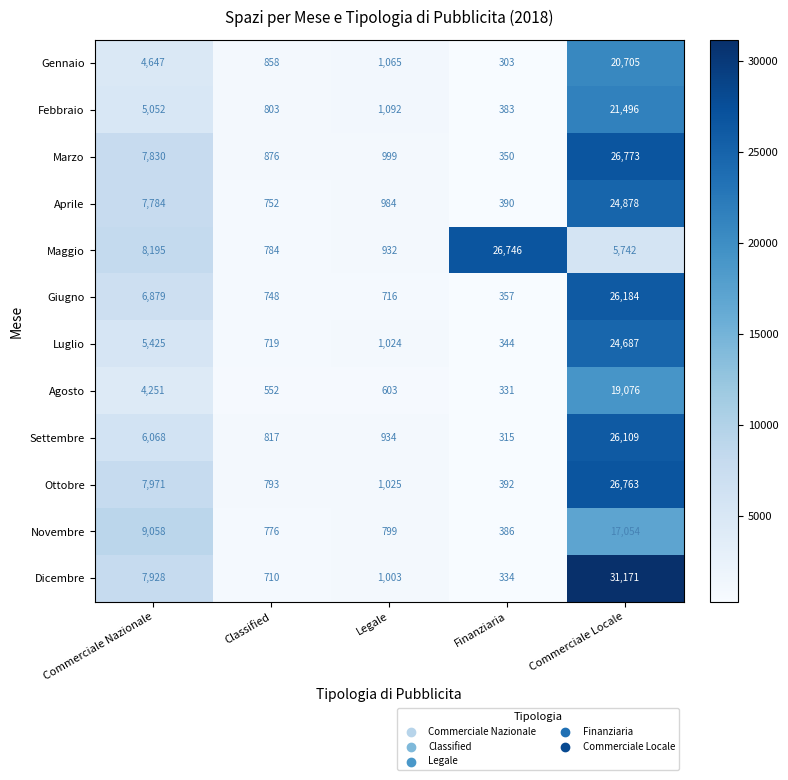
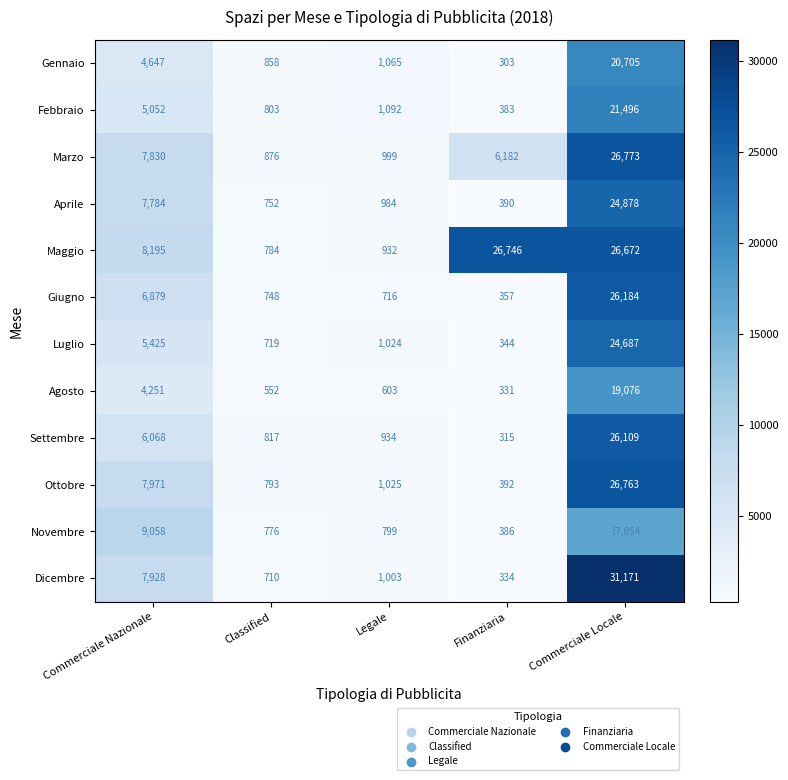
Marzo, Finanziaria: 350 -> 6,182
Maggio, Commerciale Locale: 5,742 -> 26,672
